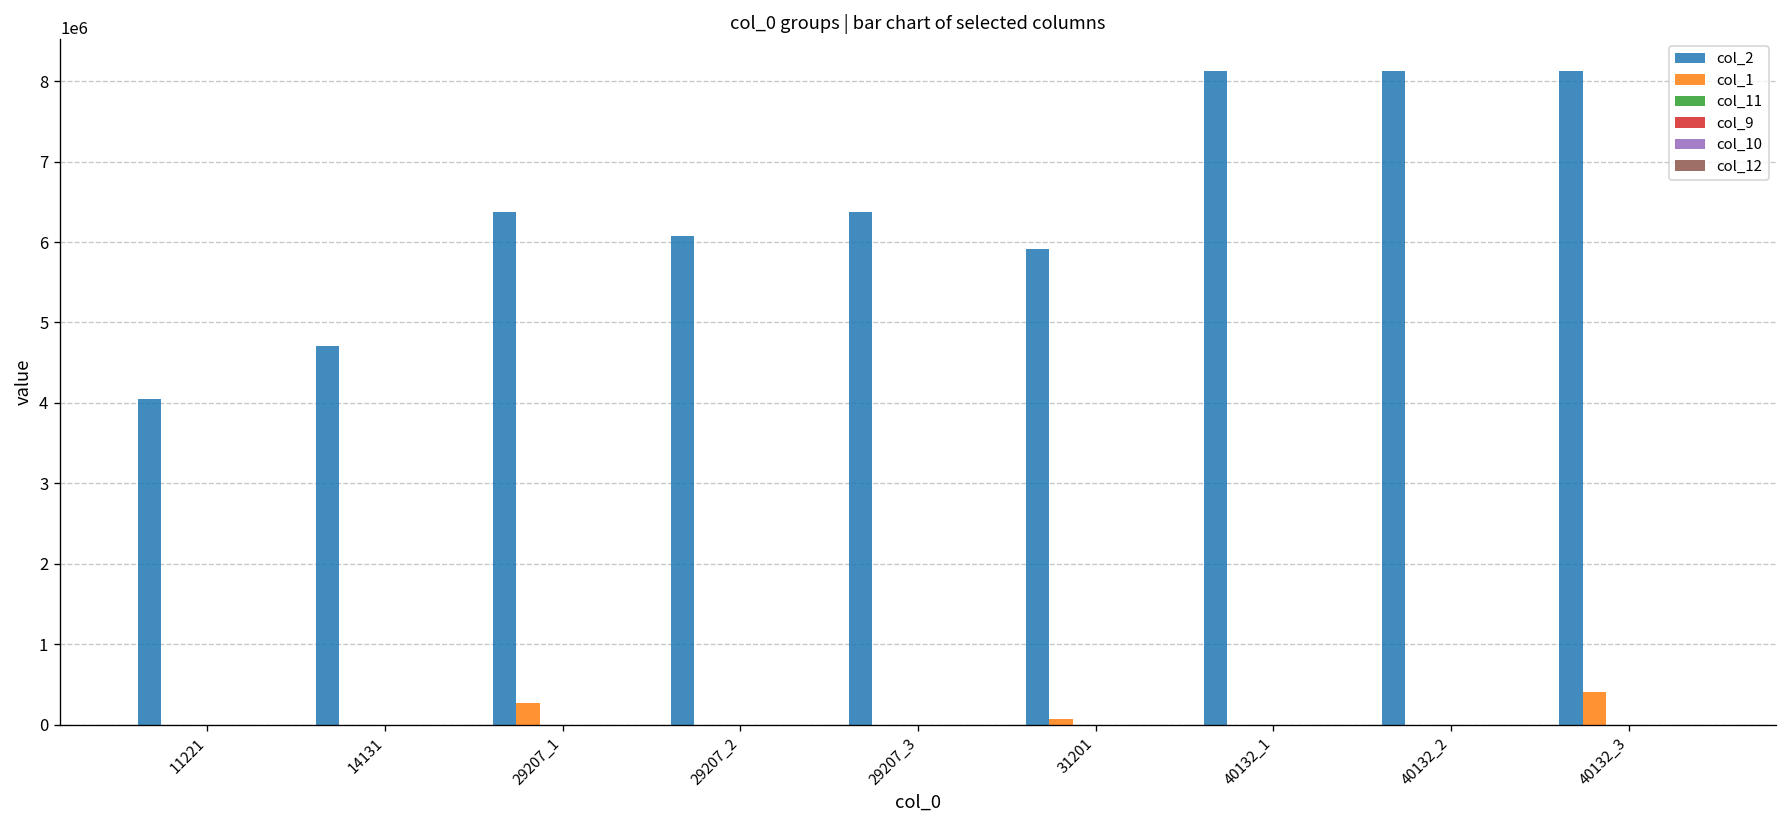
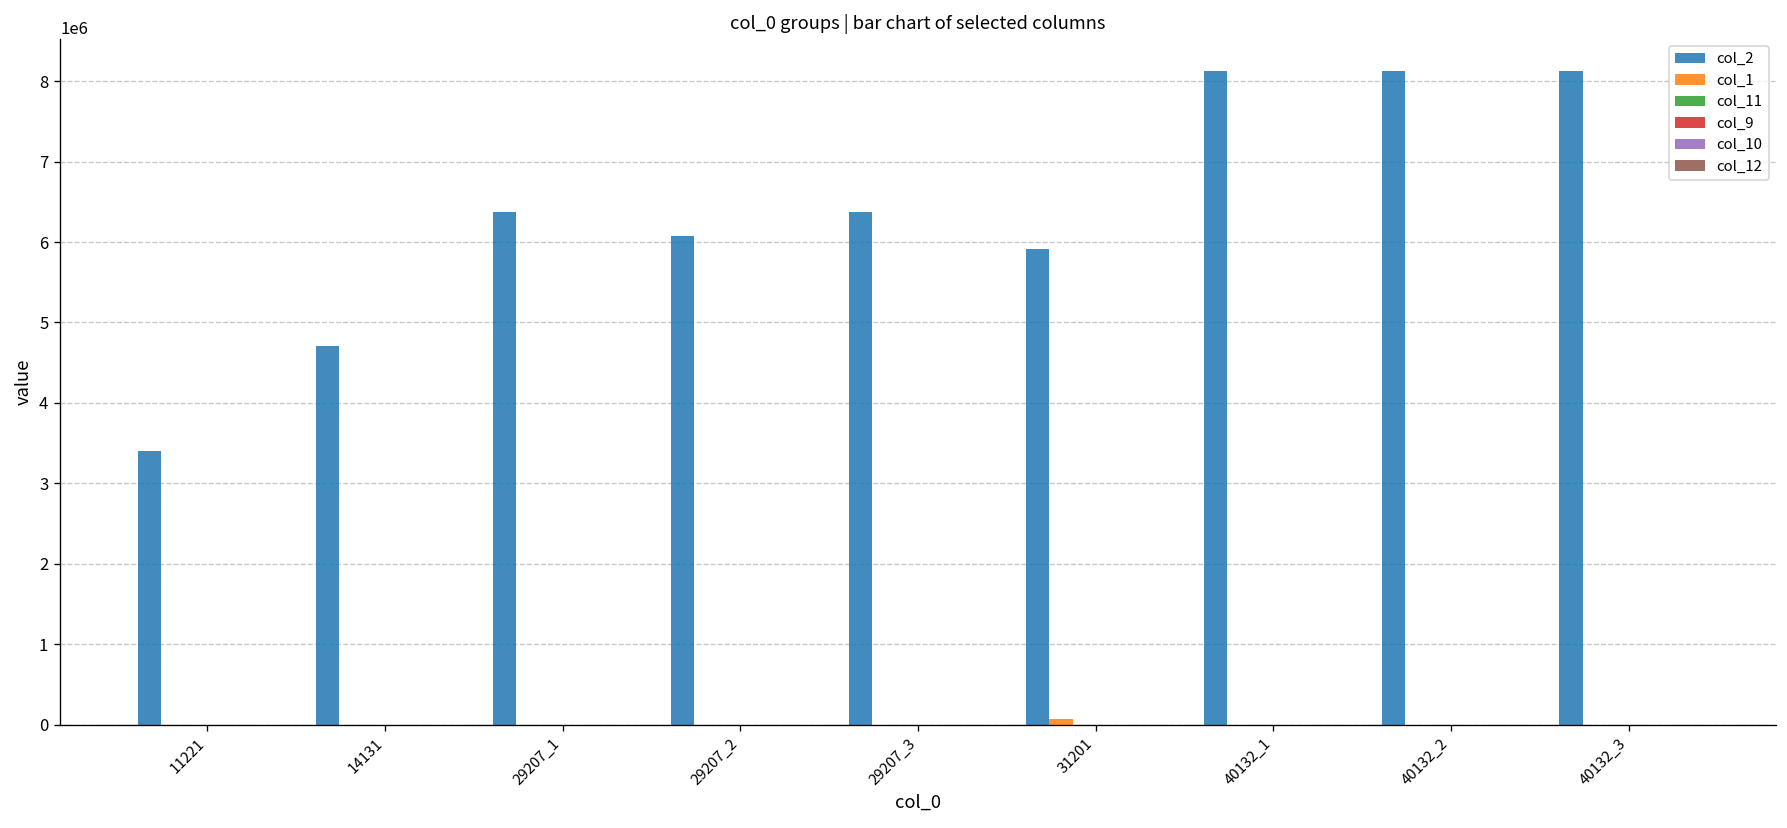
col_2, 11221: 4000000 -> 3400000
col_1, 29207_1: 300000 -> 0
col_1, 40132_3: 400000 -> 0
